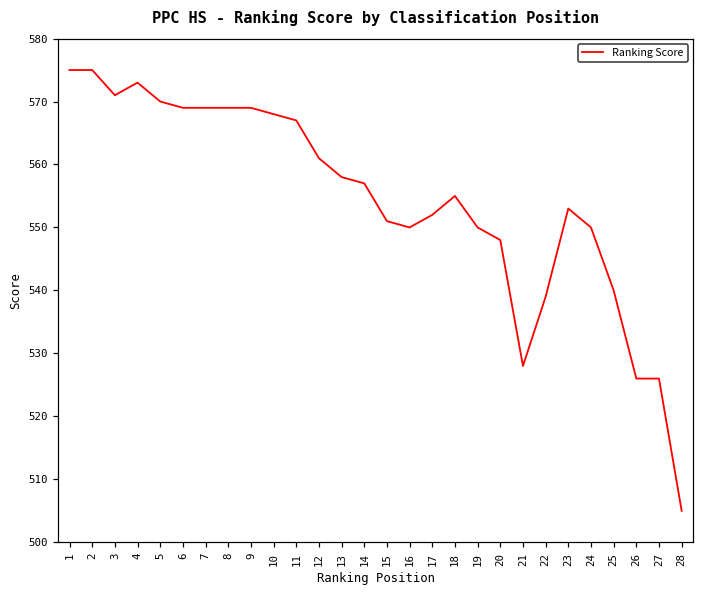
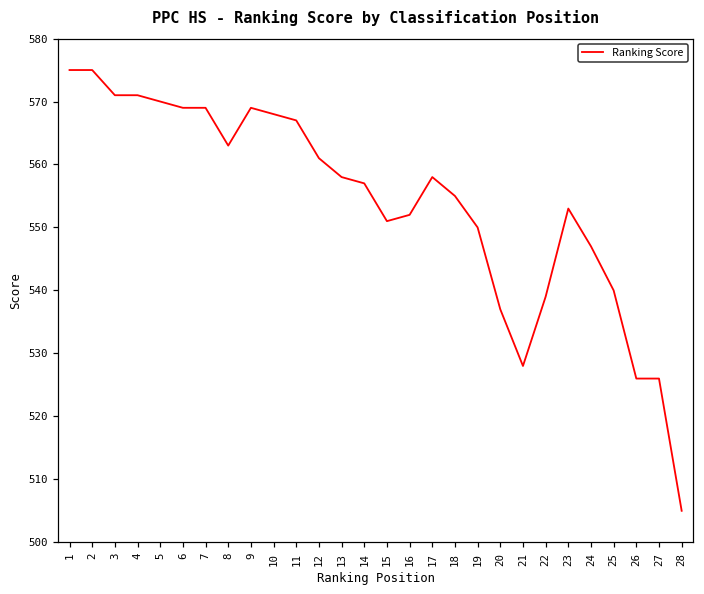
4: 573 -> 571
8: 569 -> 563
16: 550 -> 552
17: 552 -> 558
20: 548 -> 537
24: 550 -> 547
